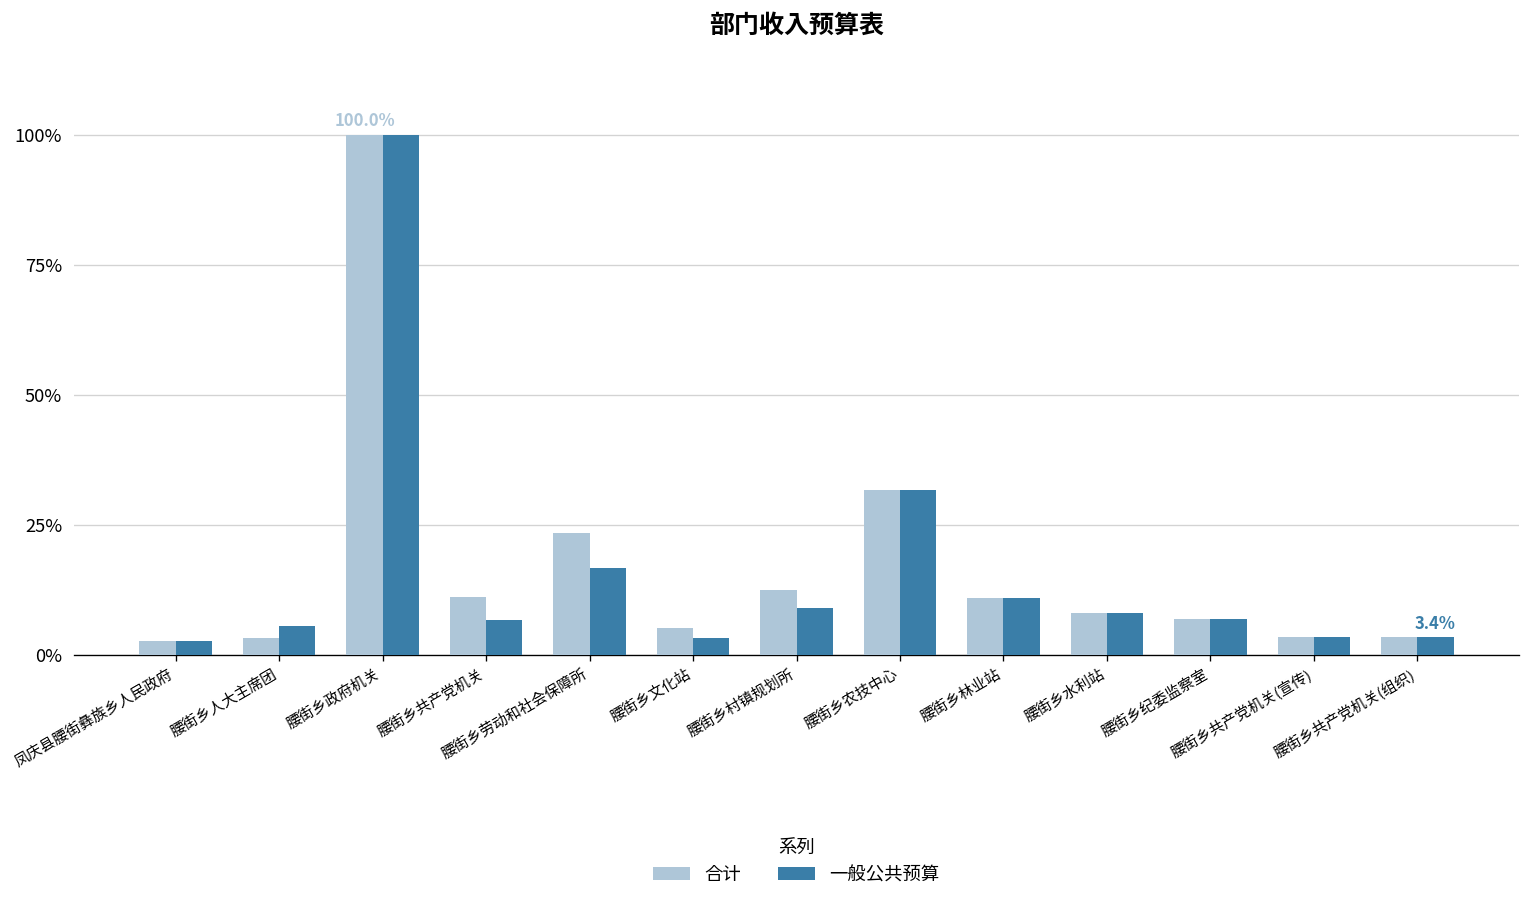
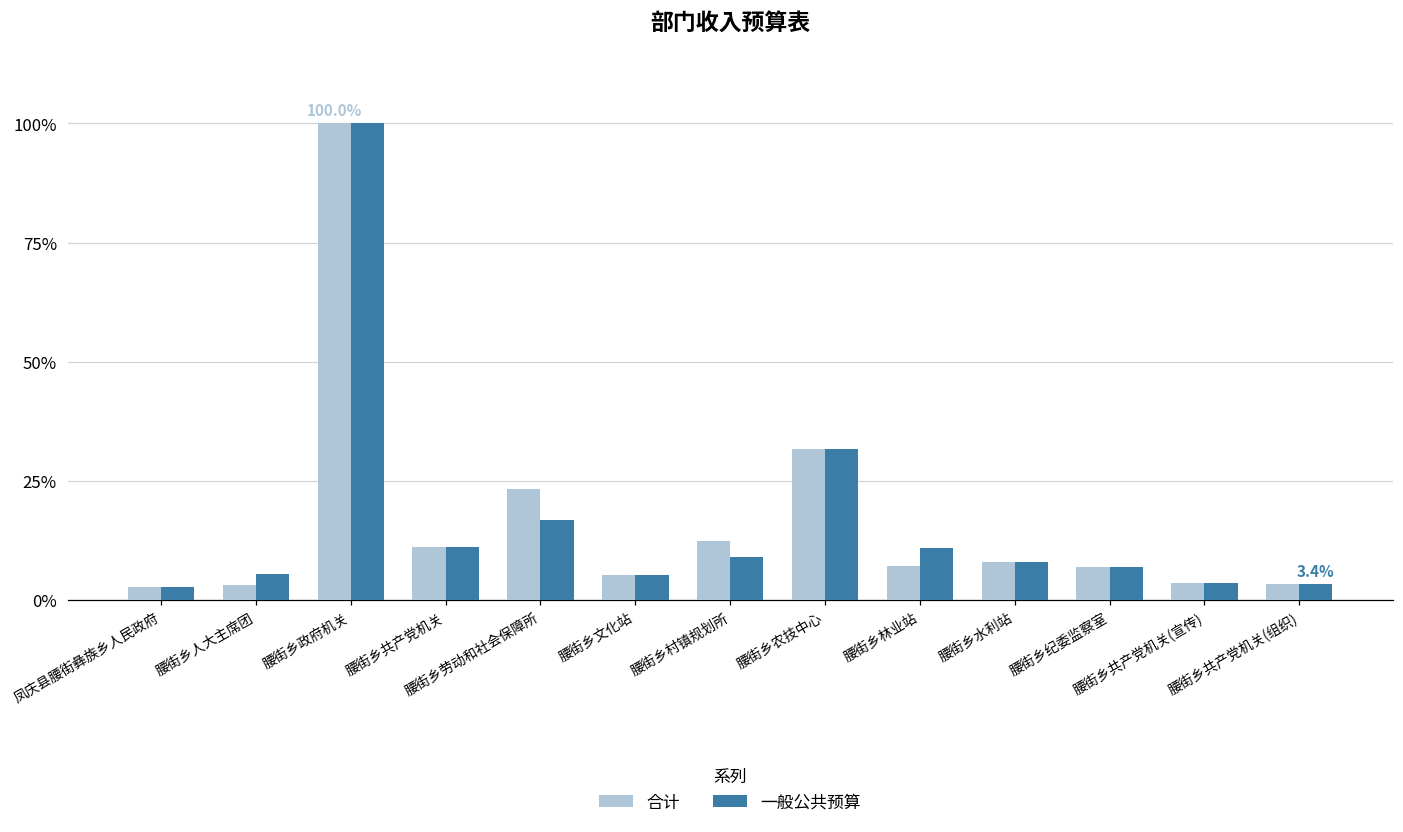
一般公共预算, 腰街乡共产党机关: 7% -> 11%
一般公共预算, 腰街乡文化站: 3% -> 5%
合计, 腰街乡林业站: 11% -> 7%
